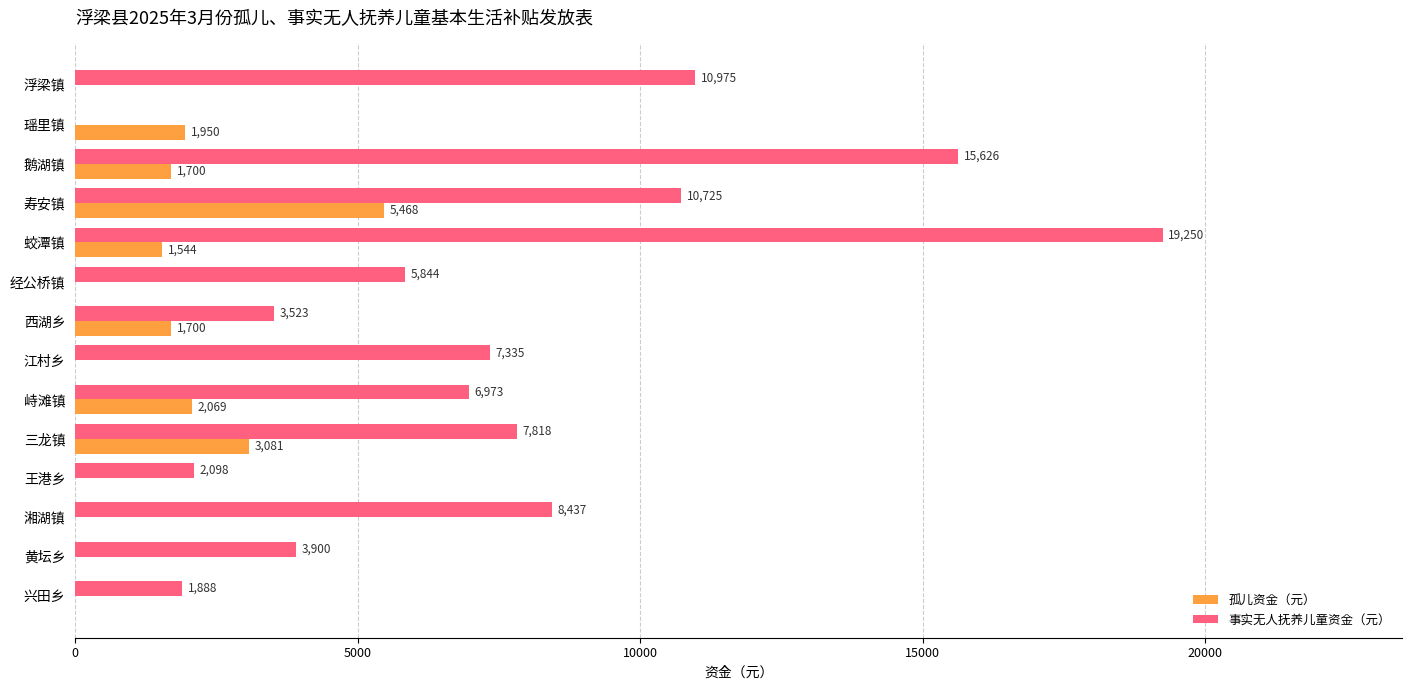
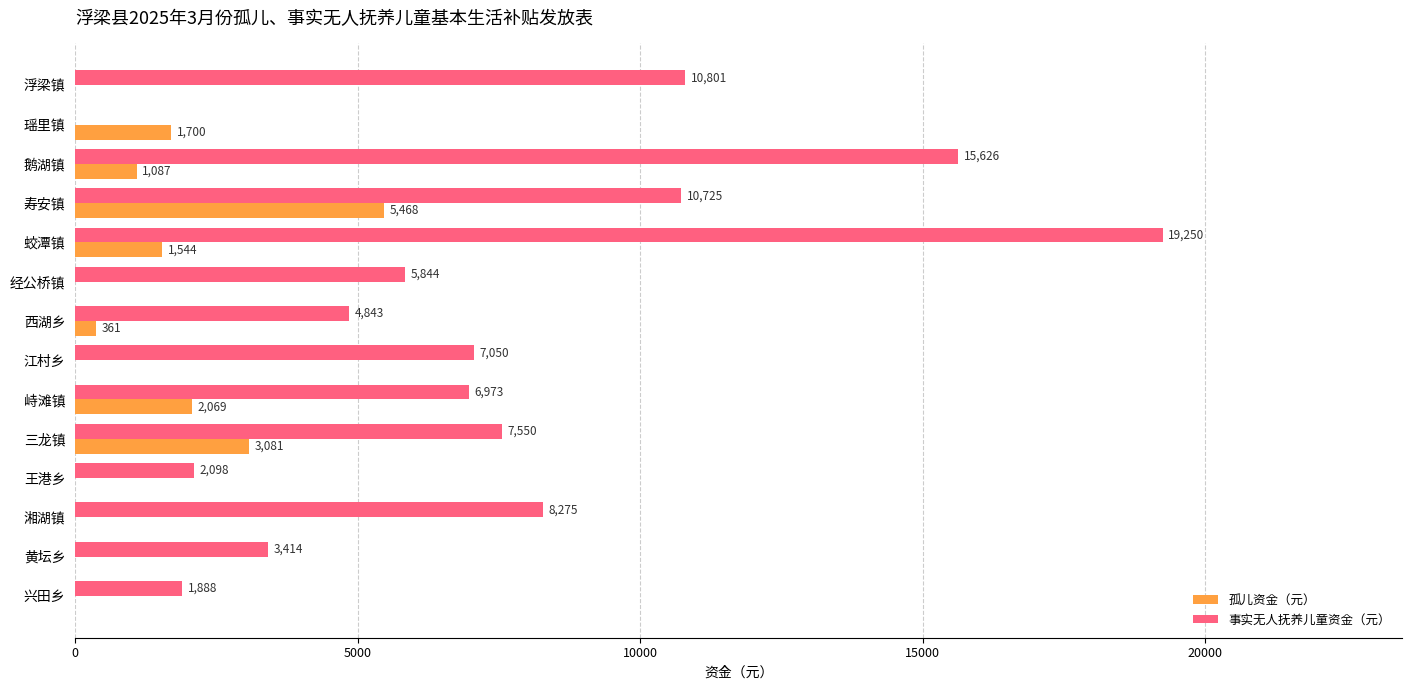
事实无人抚养儿童资金（元）, 浮梁镇: 10,975 -> 10,801
孤儿资金（元）, 瑶里镇: 1,950 -> 1,700
孤儿资金（元）, 鹅湖镇: 1,700 -> 1,087
事实无人抚养儿童资金（元）, 西湖乡: 3,523 -> 4,843
孤儿资金（元）, 西湖乡: 1,700 -> 361
事实无人抚养儿童资金（元）, 江村乡: 7,335 -> 7,050
事实无人抚养儿童资金（元）, 三龙镇: 7,818 -> 7,550
事实无人抚养儿童资金（元）, 湘湖镇: 8,437 -> 8,275
事实无人抚养儿童资金（元）, 黄坛乡: 3,900 -> 3,414
